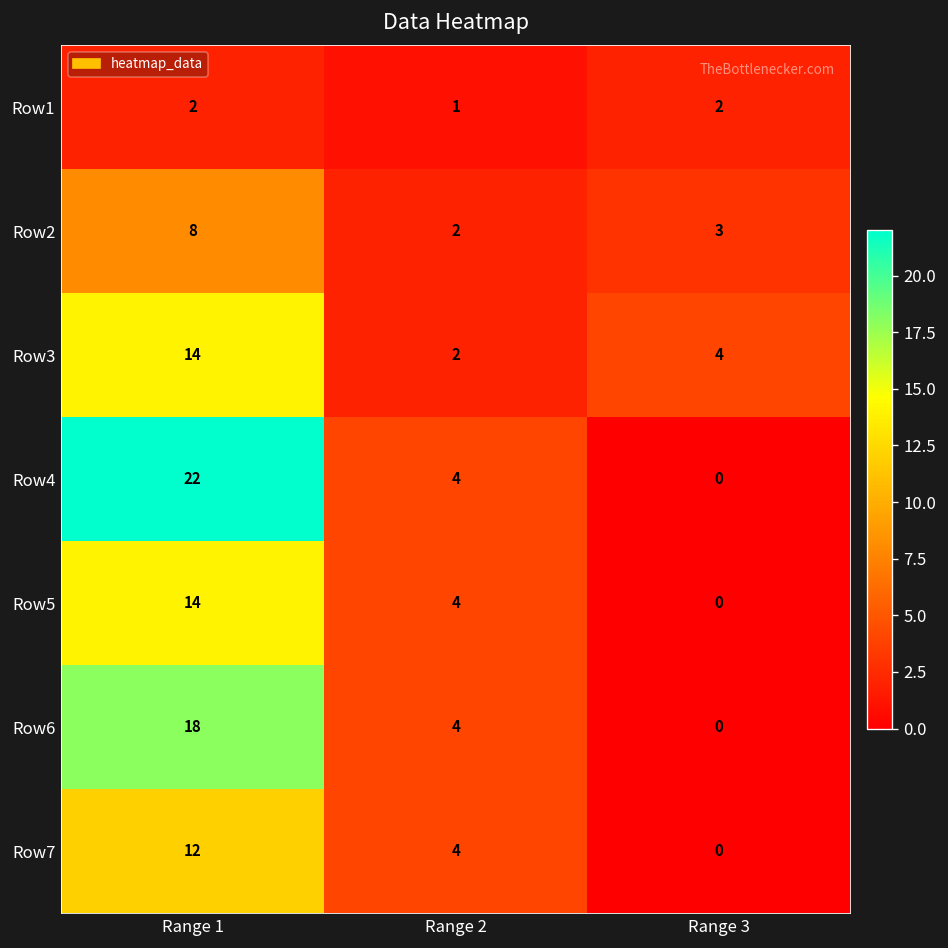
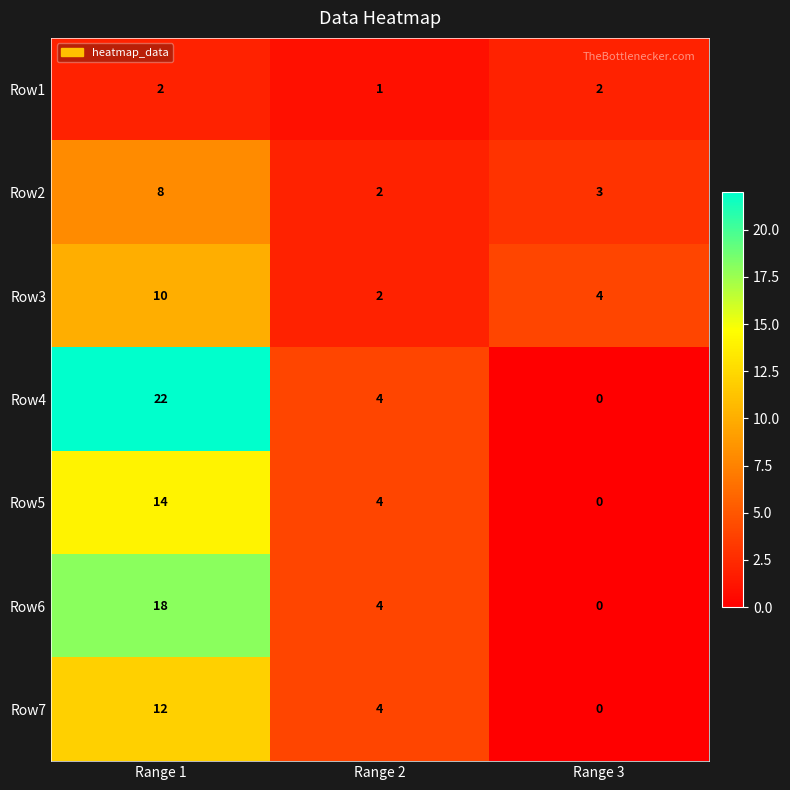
Row3, Range 1: 14 -> 10
